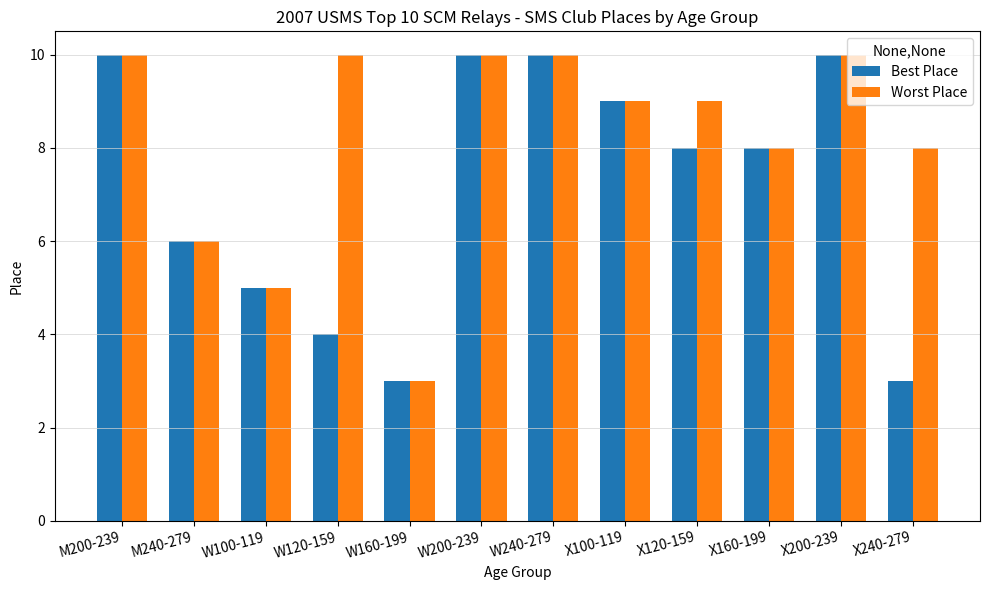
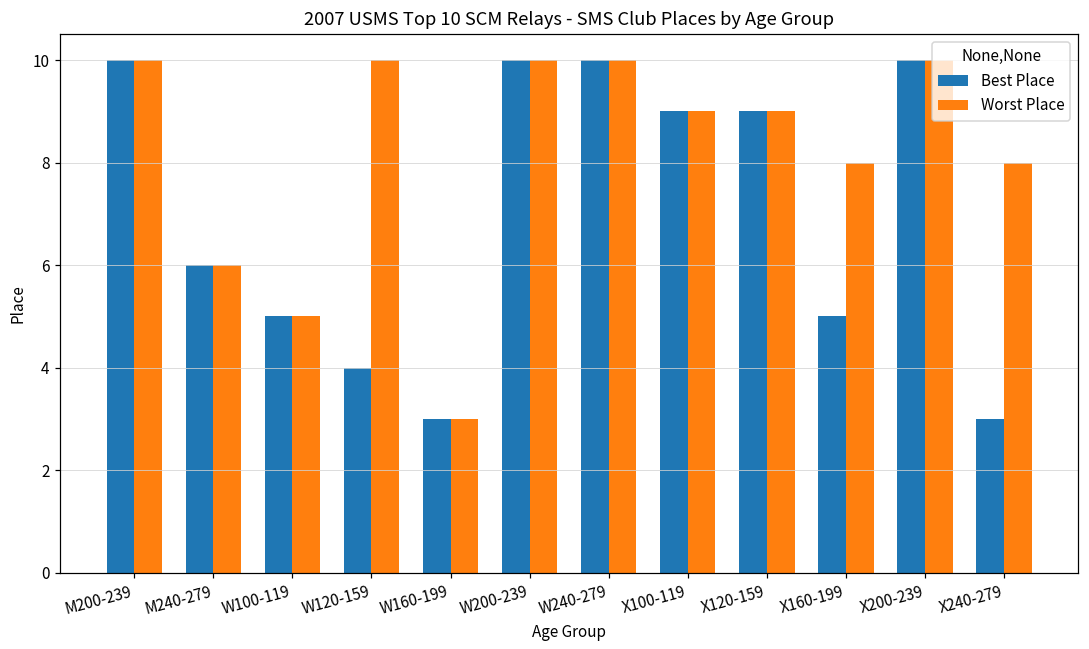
Best Place, X120-159: 8 -> 9
Best Place, X160-199: 8 -> 5
